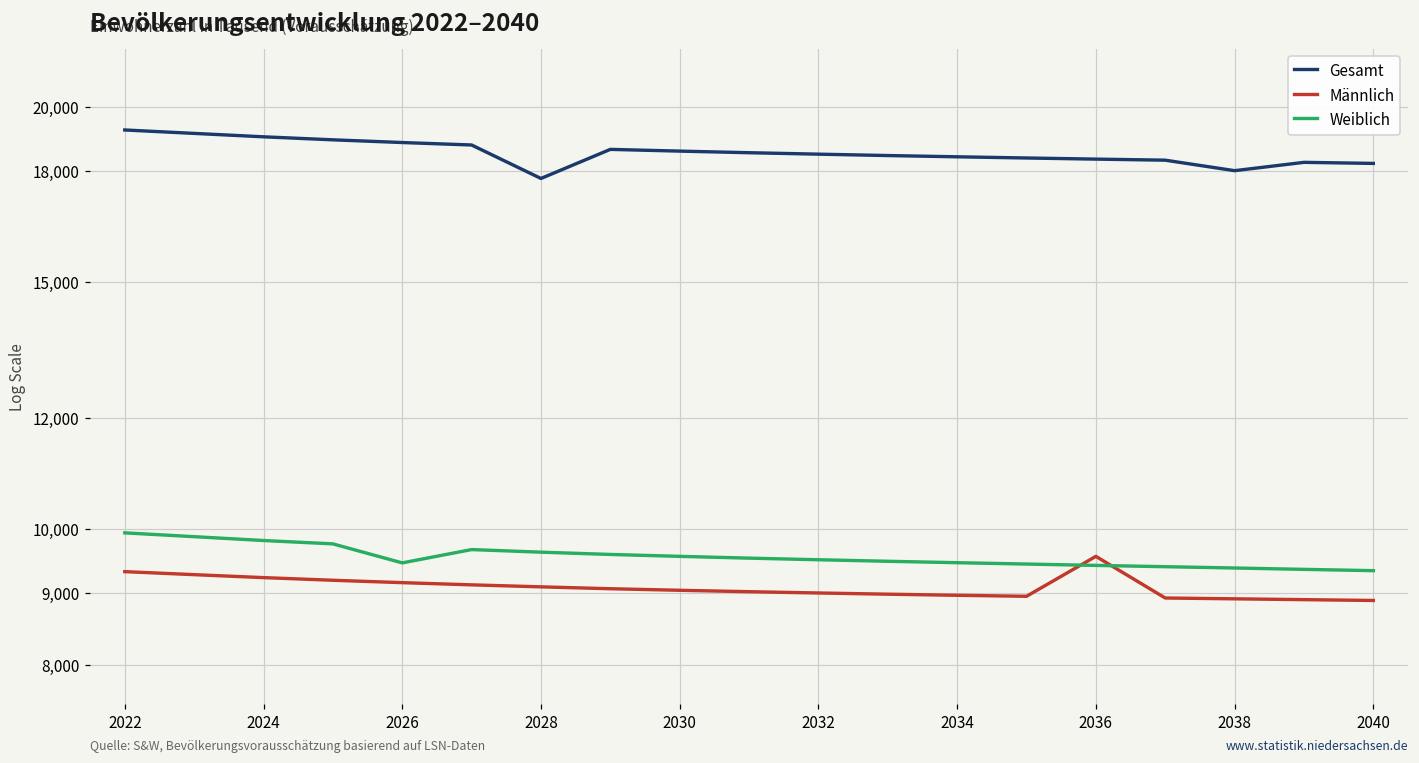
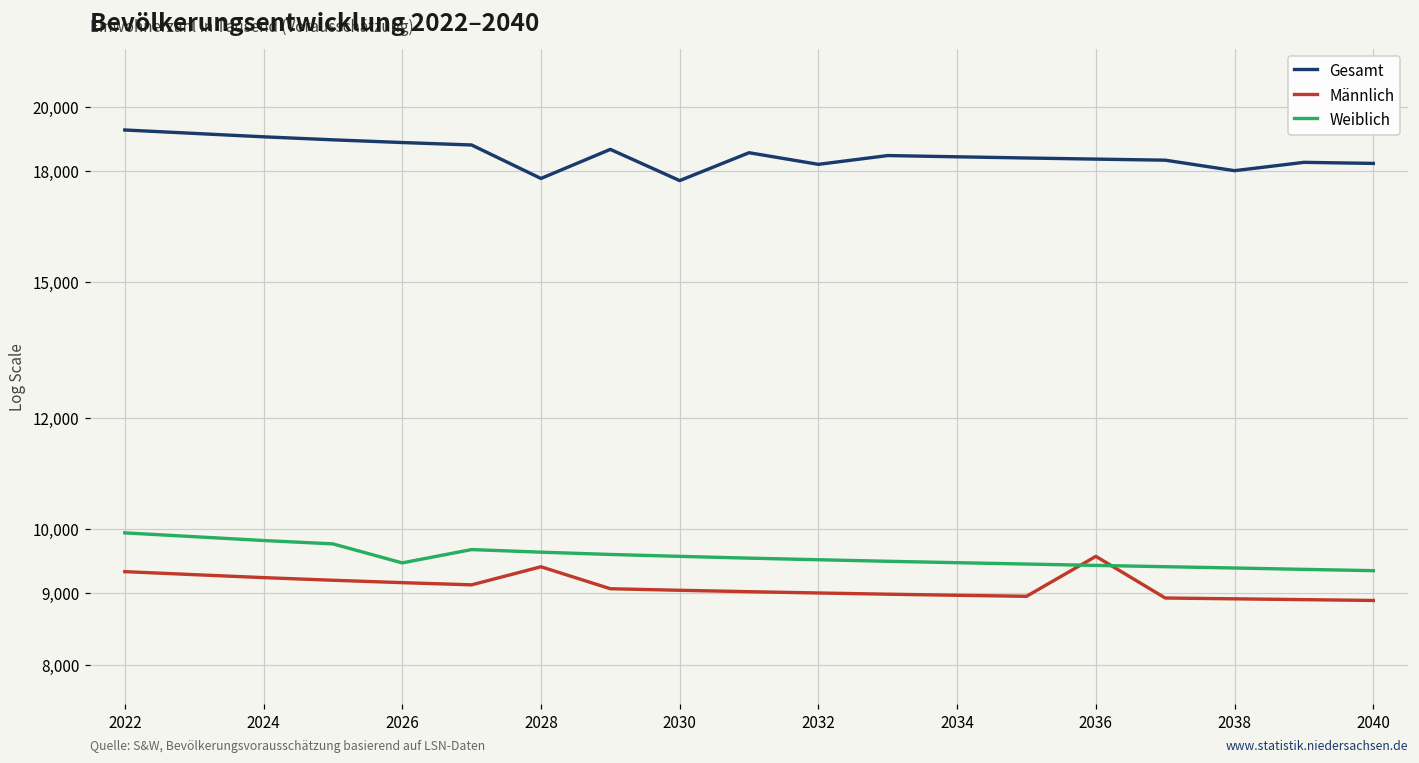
Männlich, 2028: 9,100 -> 9,400
Gesamt, 2030: 18,600 -> 17,700
Gesamt, 2032: 18,500 -> 18,200
